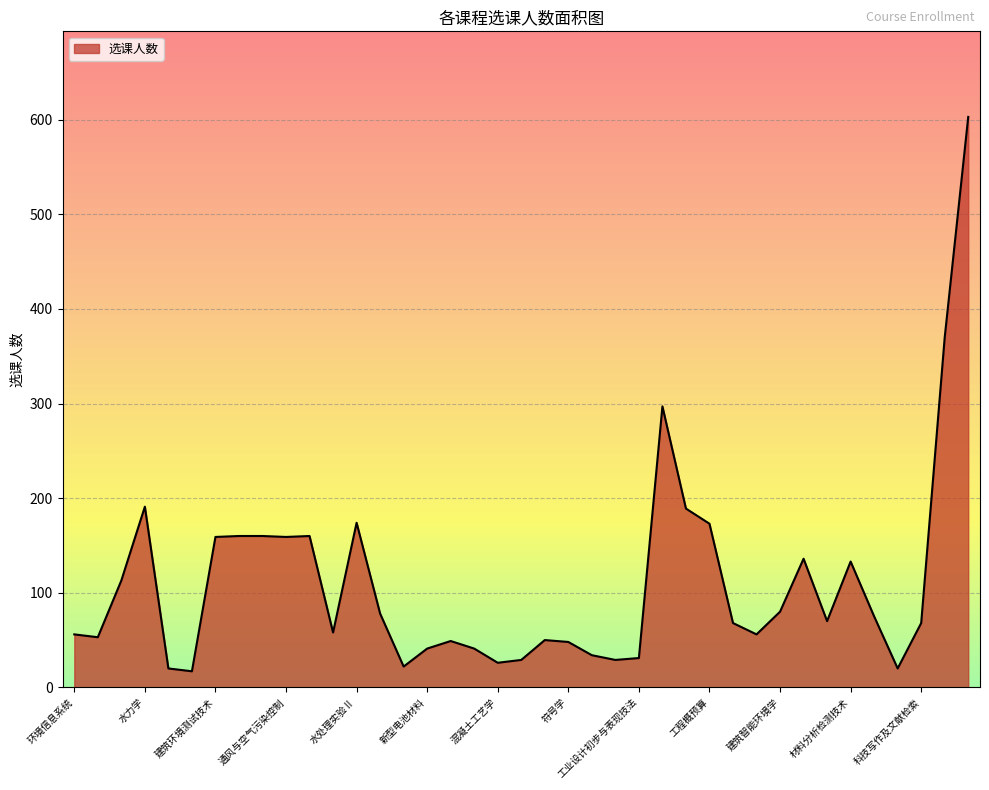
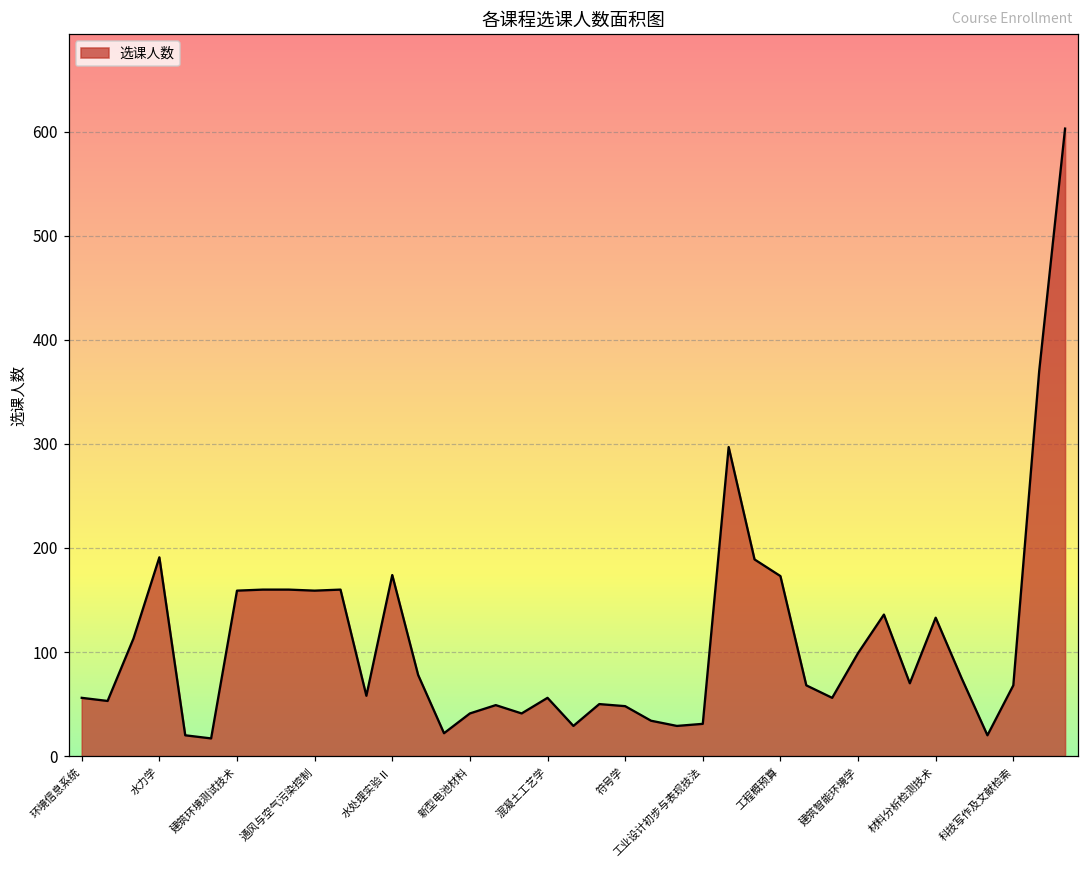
混凝土工艺学: 30 -> 60
建筑智能环境学: 80 -> 100
